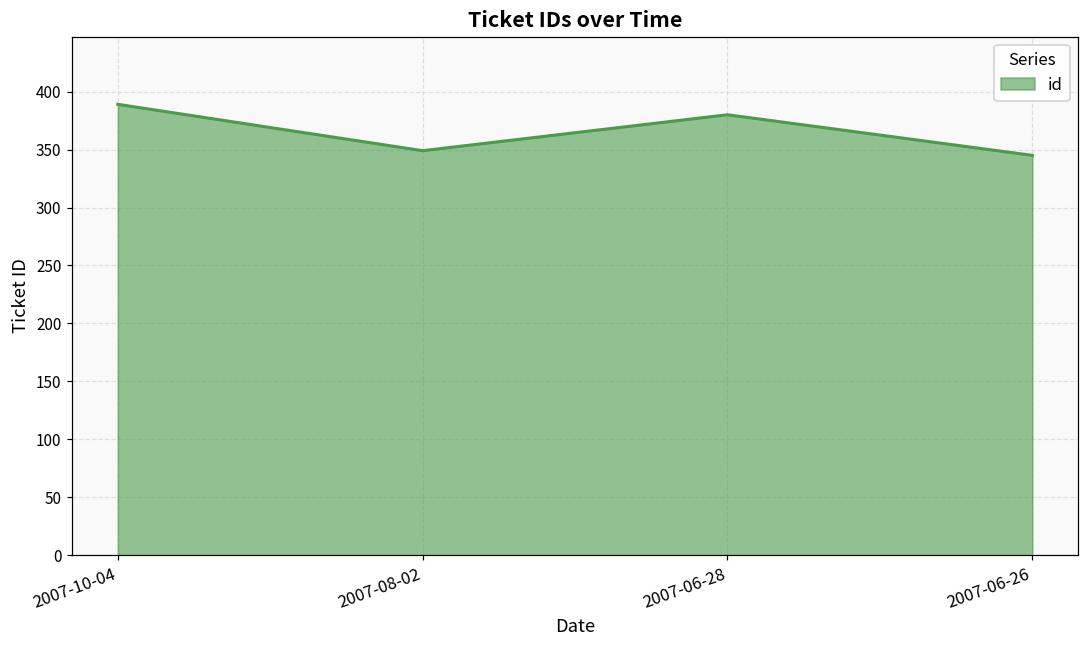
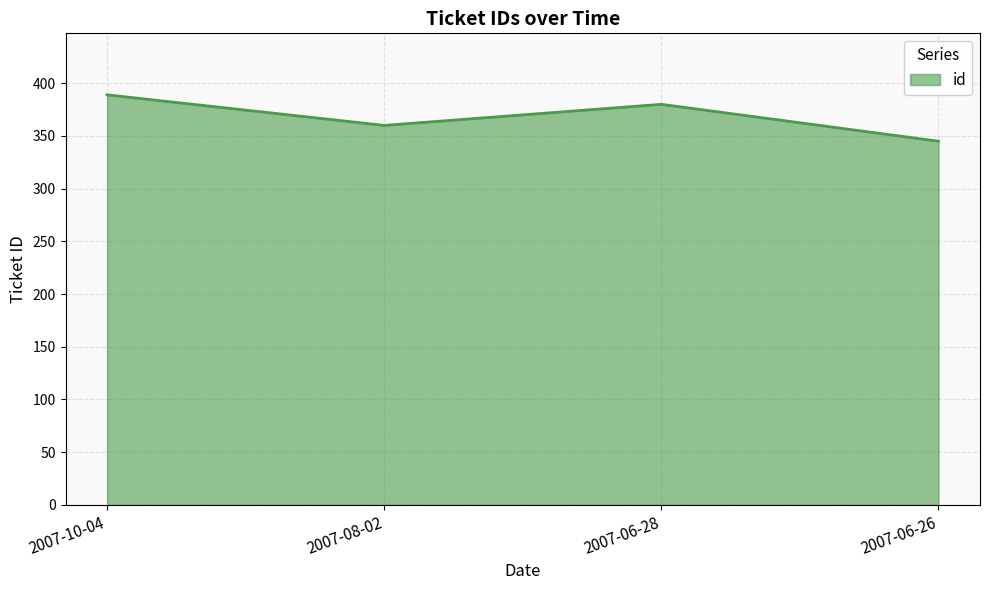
2007-08-02: 349 -> 360
